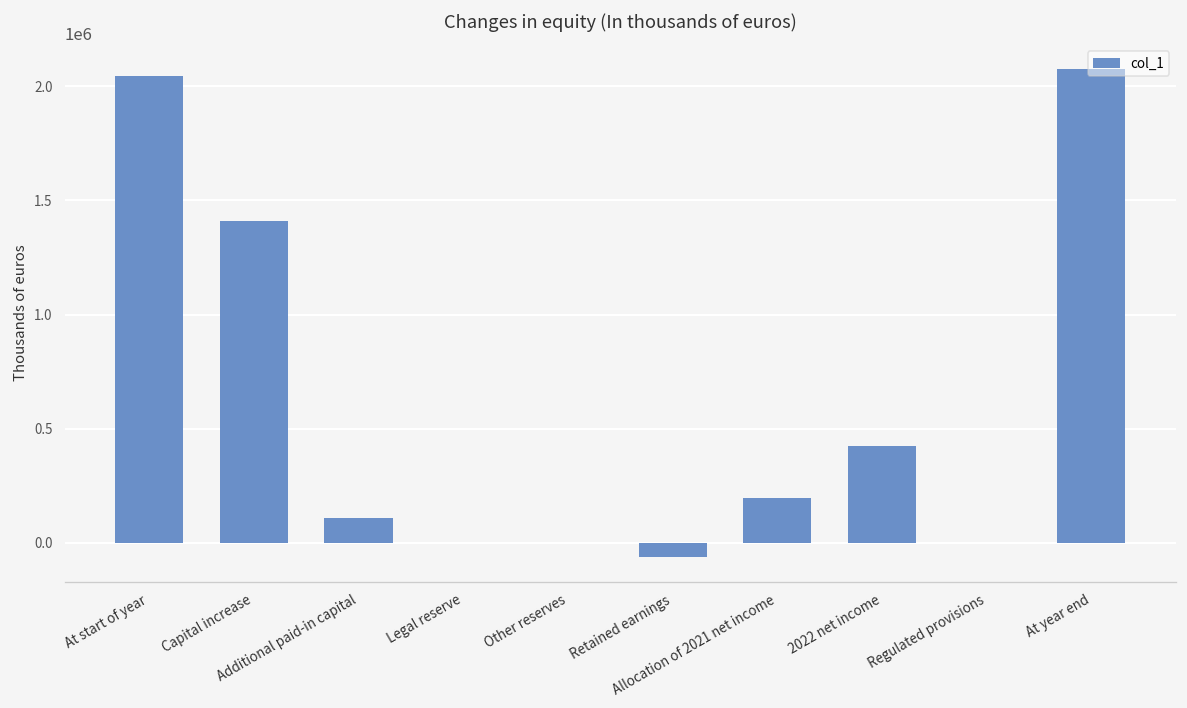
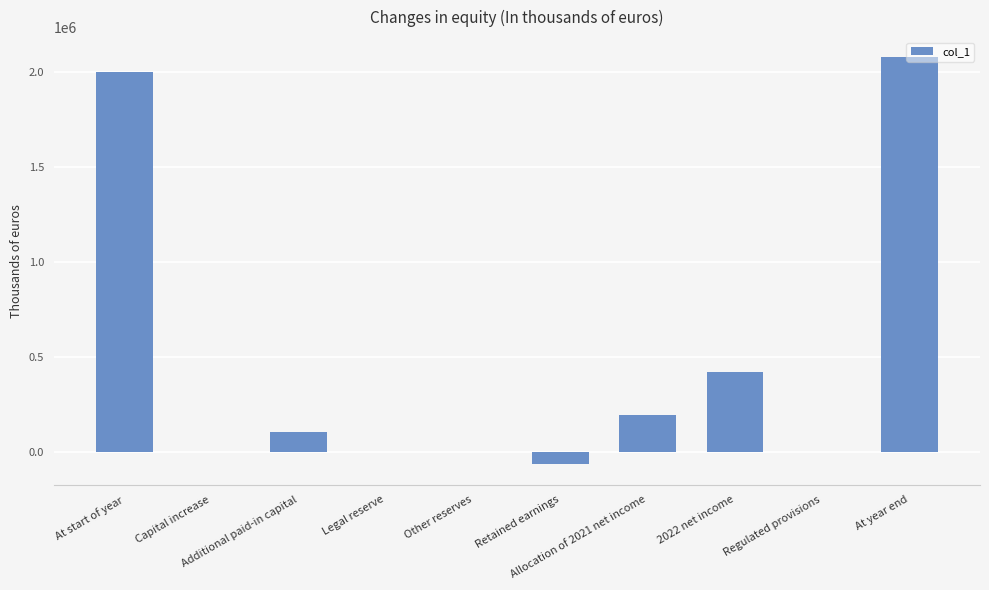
At start of year: 2040000 -> 2000000
Capital increase: 1410000 -> 0
